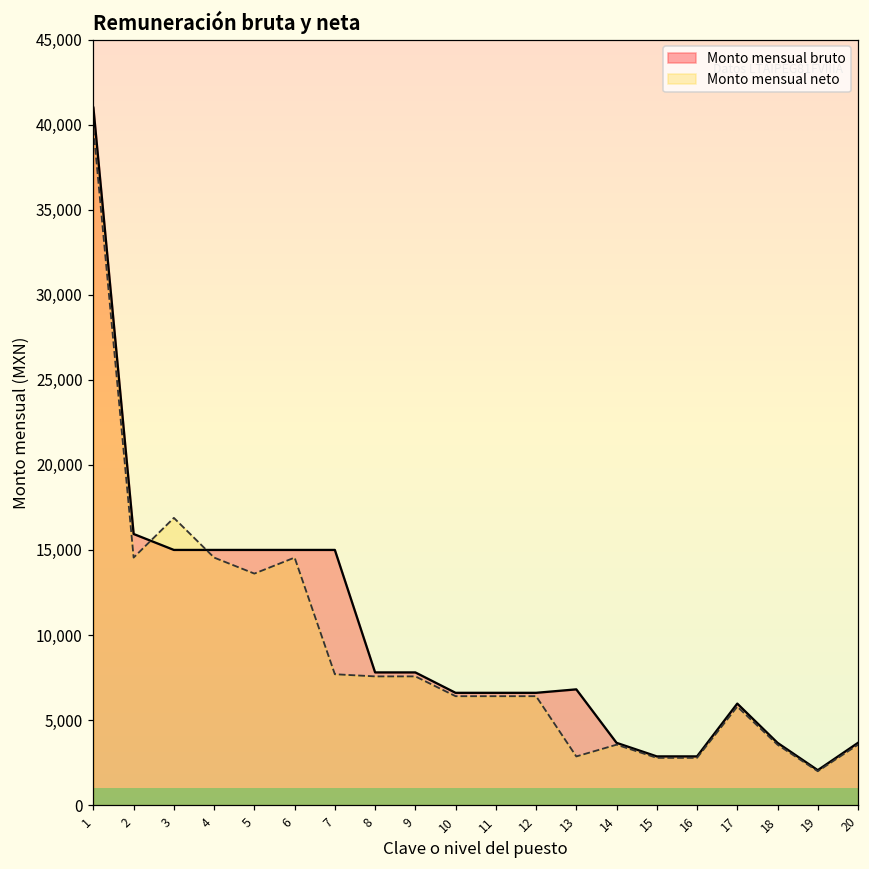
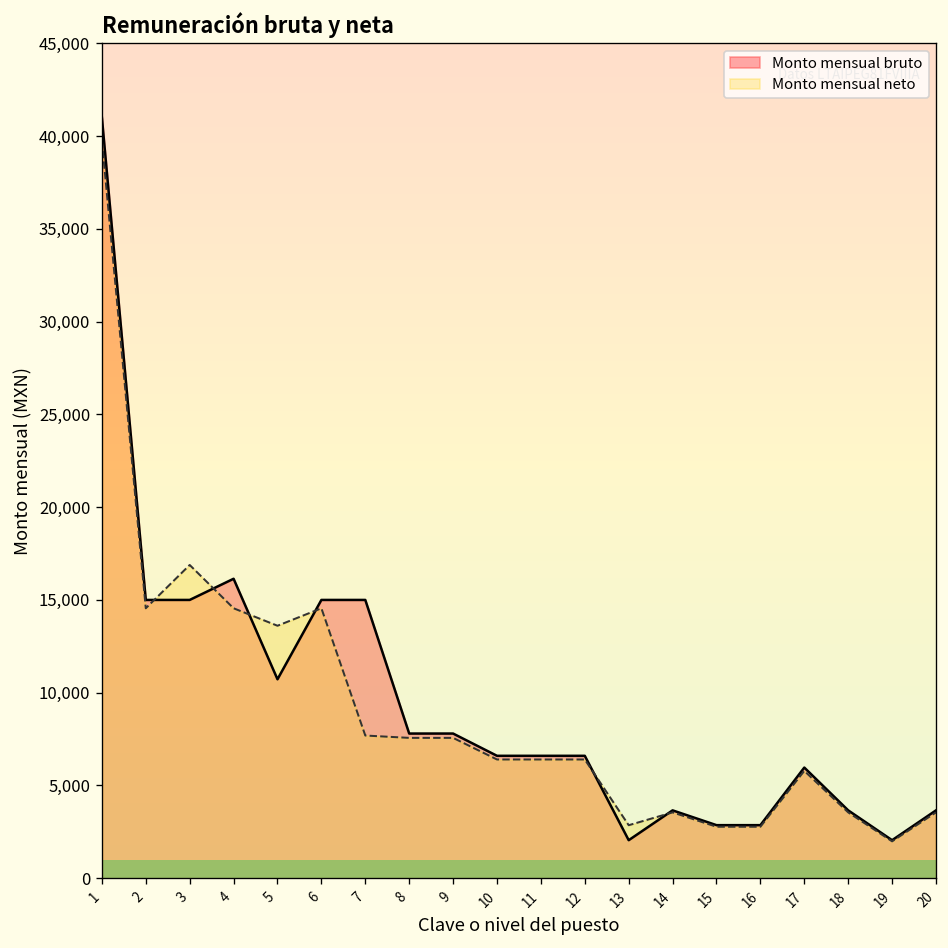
Monto mensual bruto, 2: 15,900 -> 15,000
Monto mensual bruto, 4: 15,000 -> 16,100
Monto mensual bruto, 5: 15,000 -> 10,700
Monto mensual bruto, 13: 6,800 -> 2,100
